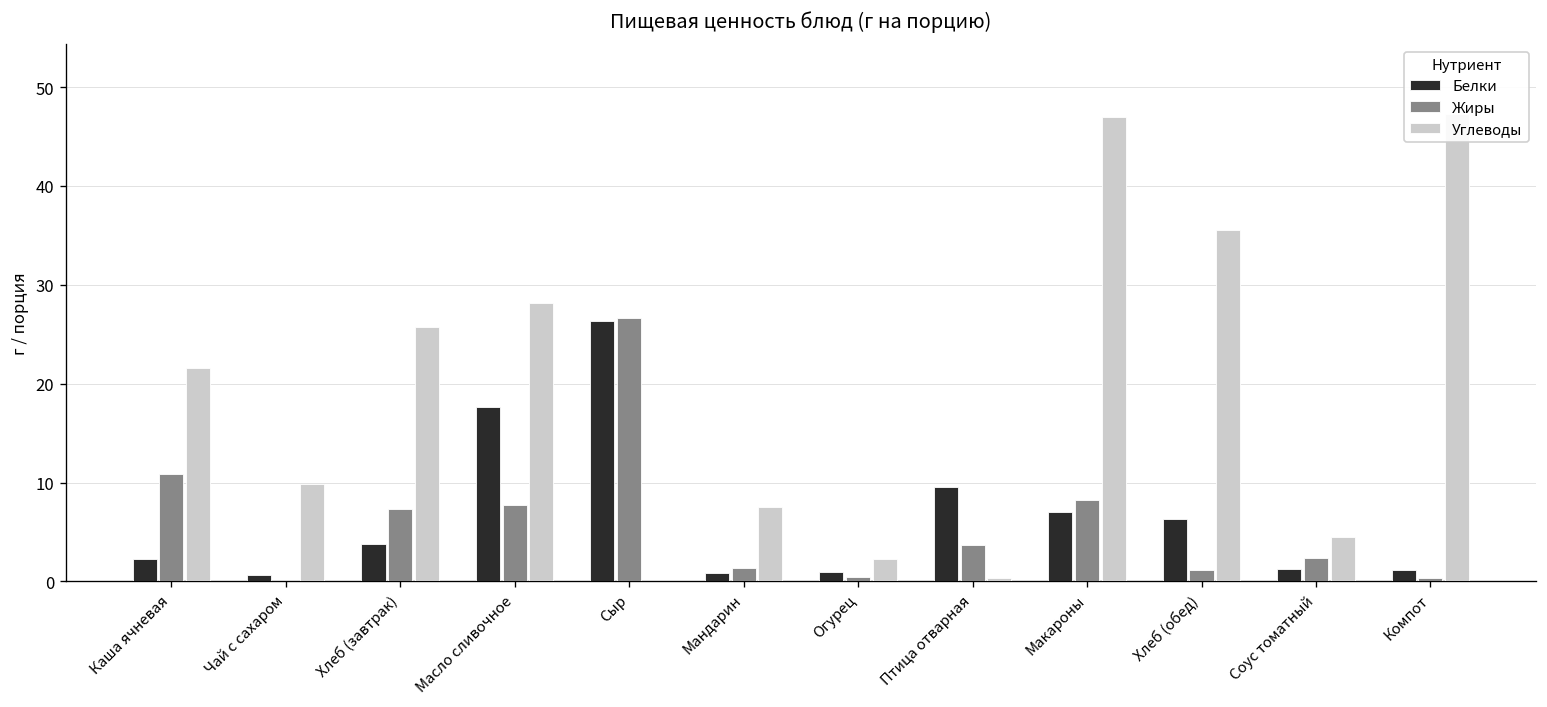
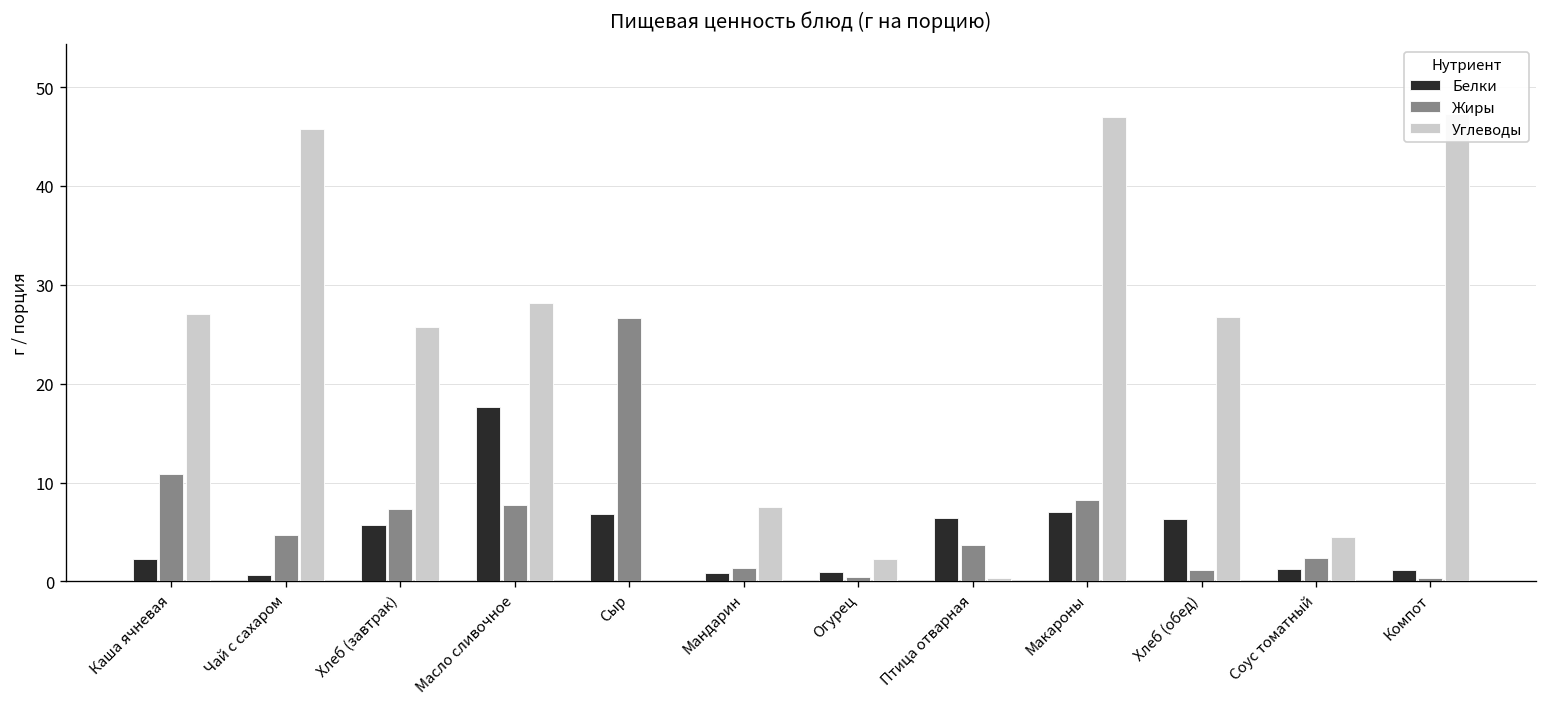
Углеводы, Каша ячневая: 22 -> 27
Жиры, Чай с сахаром: 0 -> 5
Углеводы, Чай с сахаром: 10 -> 46
Белки, Хлеб (завтрак): 4 -> 6
Белки, Сыр: 26 -> 7
Белки, Птица отварная: 10 -> 6
Углеводы, Хлеб (обед): 36 -> 27
